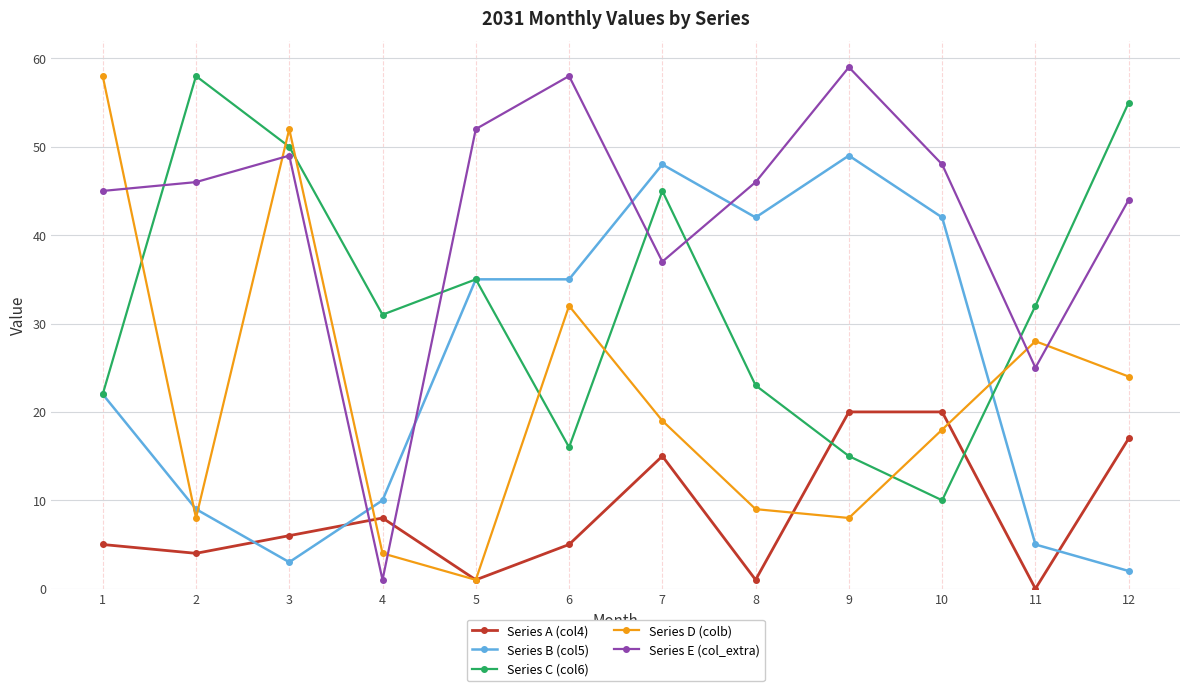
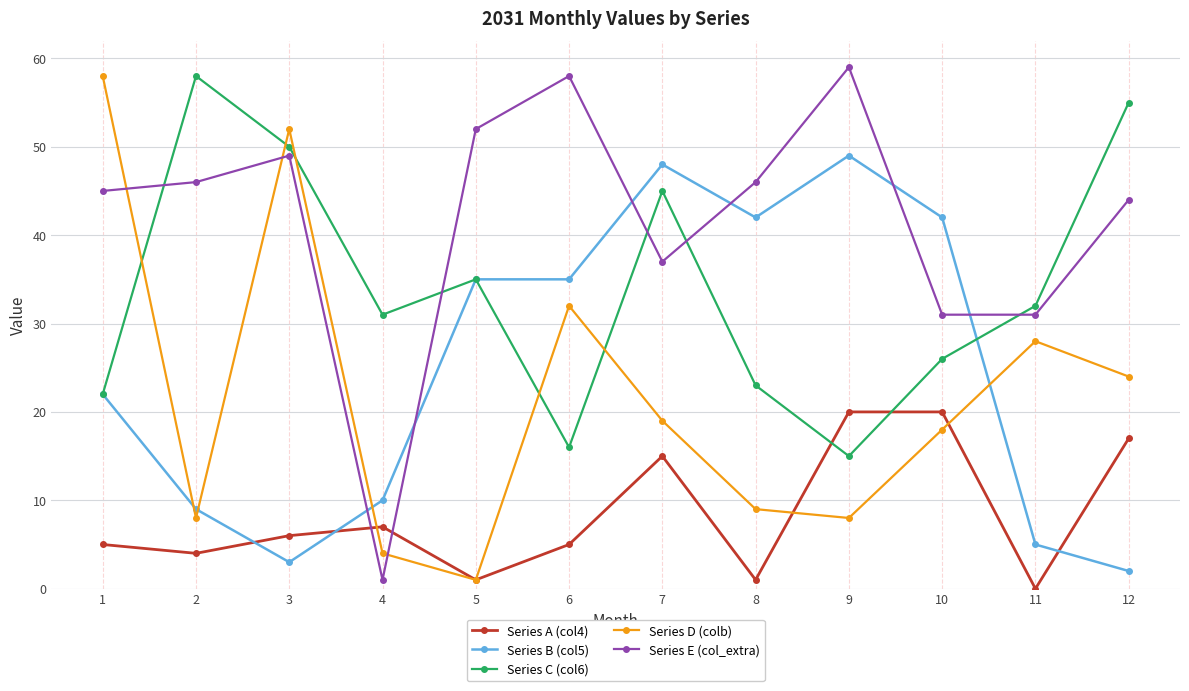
Series A (col4), 4: 8 -> 7
Series C (col6), 10: 10 -> 26
Series E (col_extra), 10: 48 -> 31
Series E (col_extra), 11: 25 -> 31
